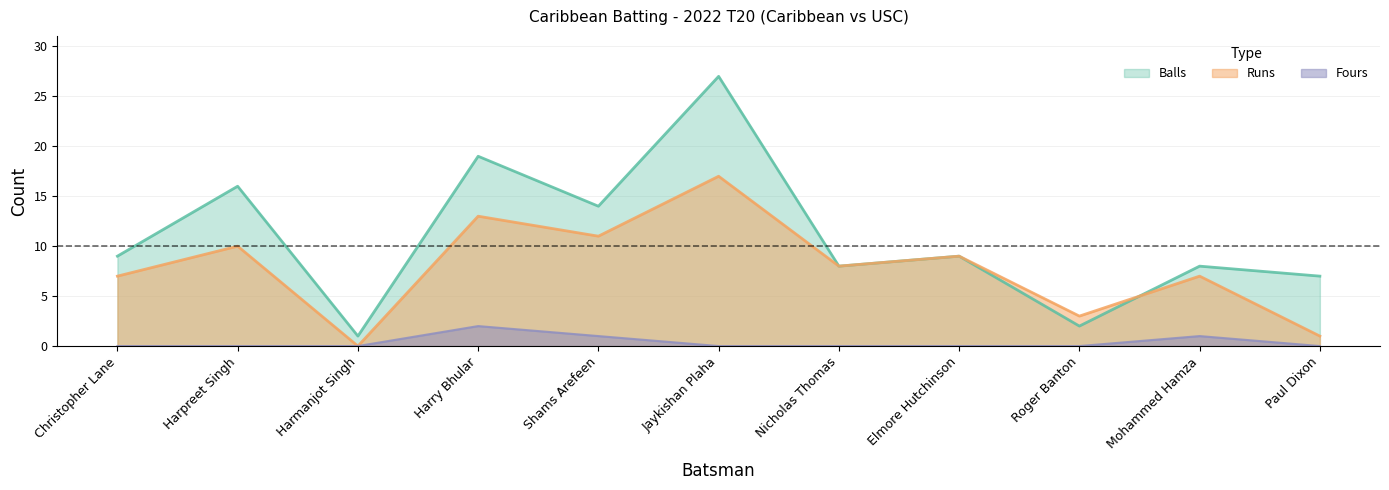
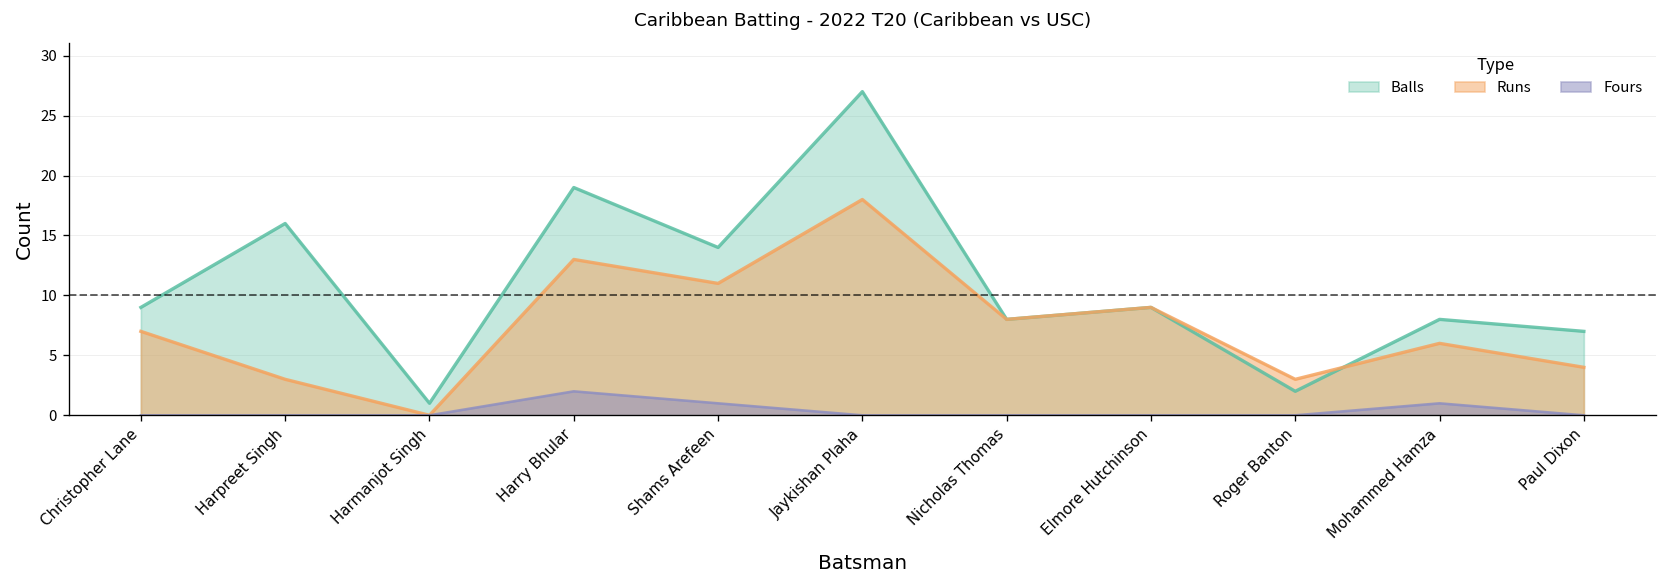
Runs, Harpreet Singh: 10 -> 3
Runs, Jaykishan Plaha: 17 -> 18
Runs, Mohammed Hamza: 7 -> 6
Runs, Paul Dixon: 1 -> 4
